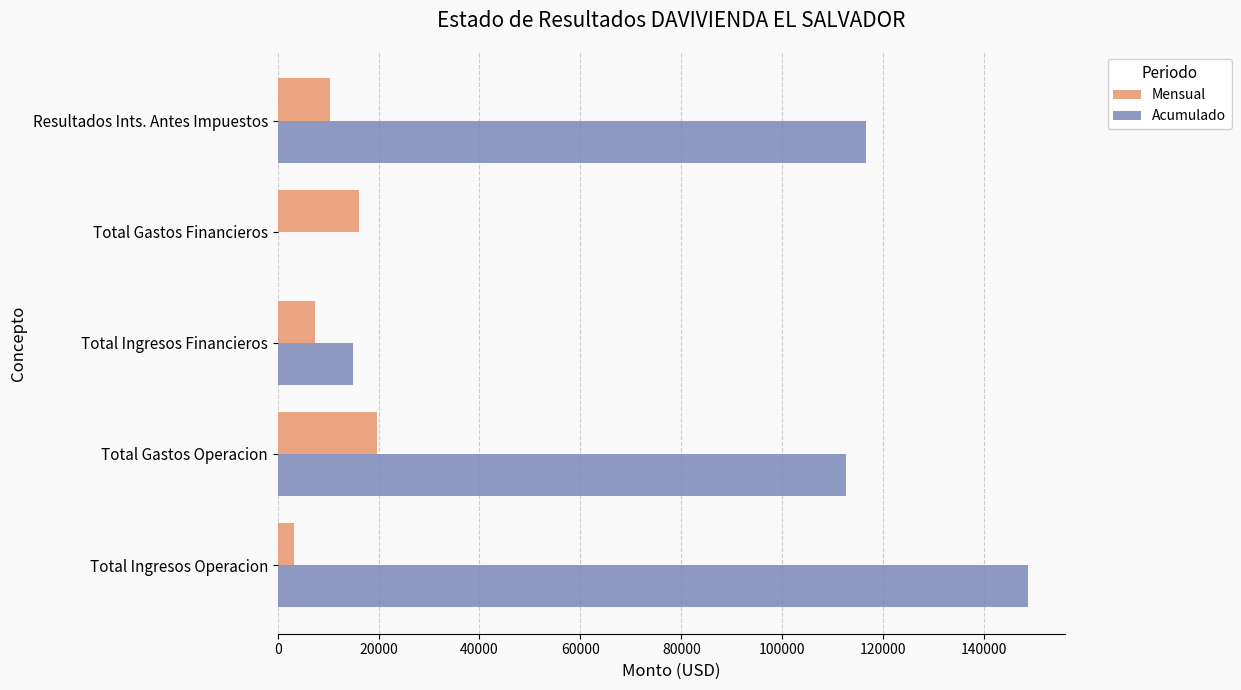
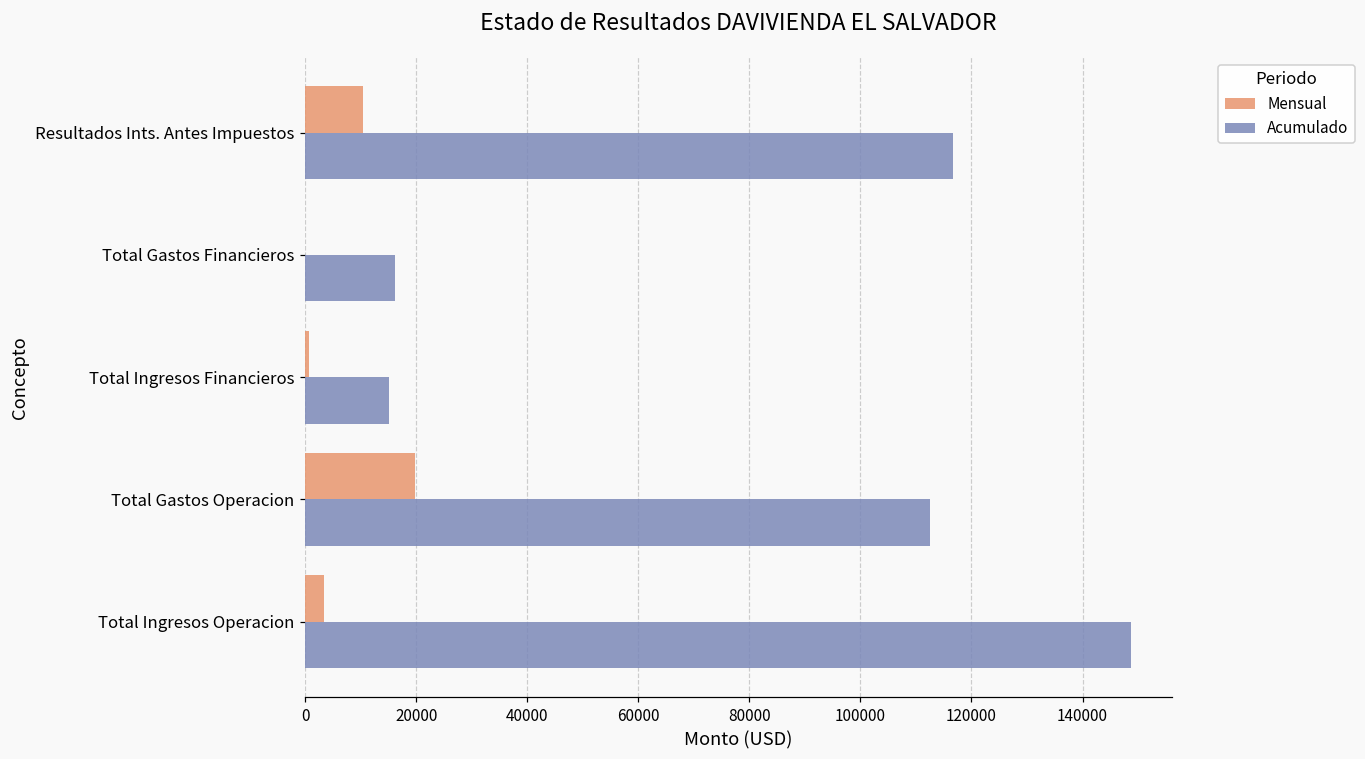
Mensual, Total Gastos Financieros: 16000 -> 0
Acumulado, Total Gastos Financieros: 0 -> 16000
Mensual, Total Ingresos Financieros: 7000 -> 1000
